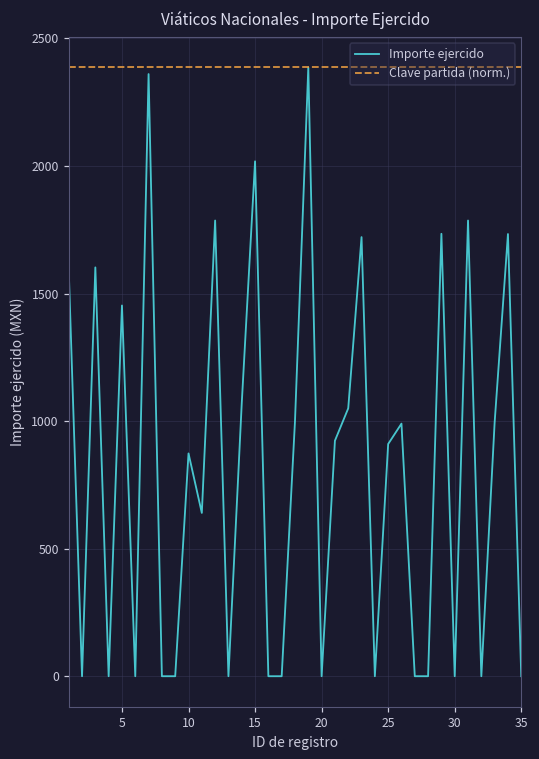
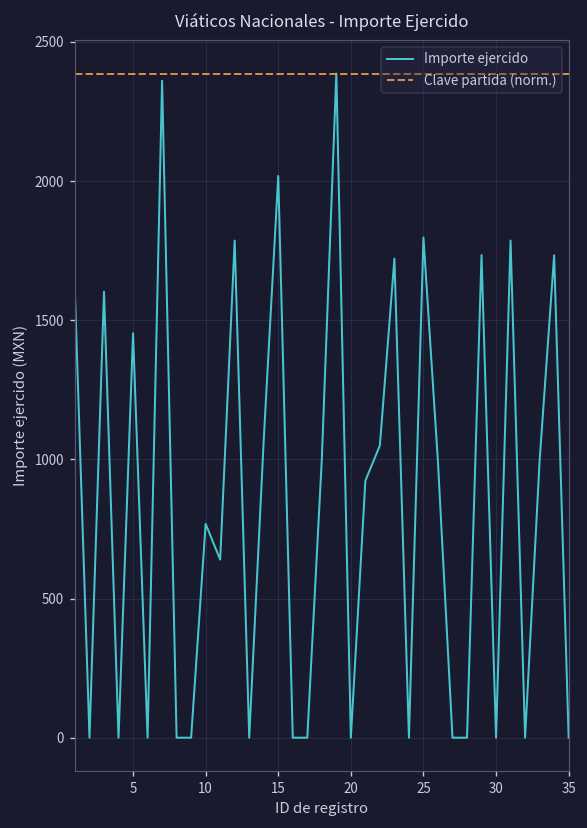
Importe ejercido, 10: 870 -> 770
Importe ejercido, 25: 910 -> 1800
